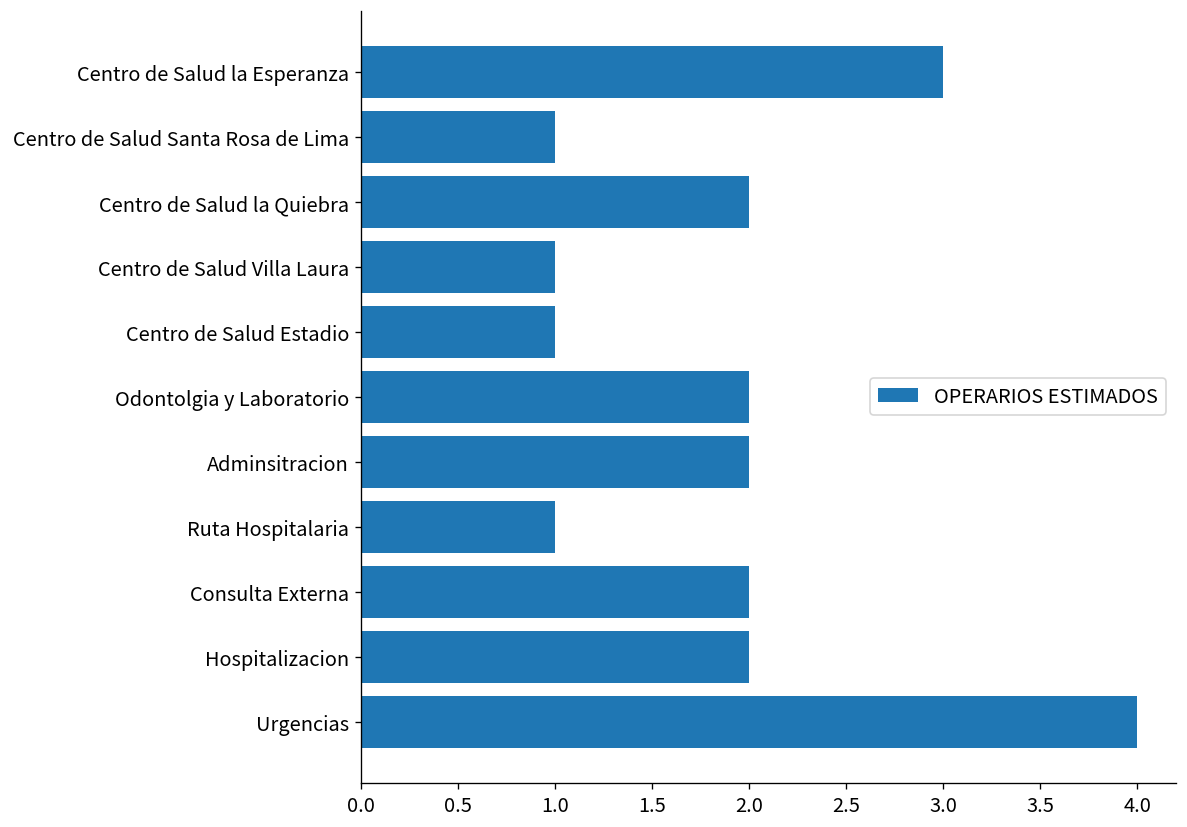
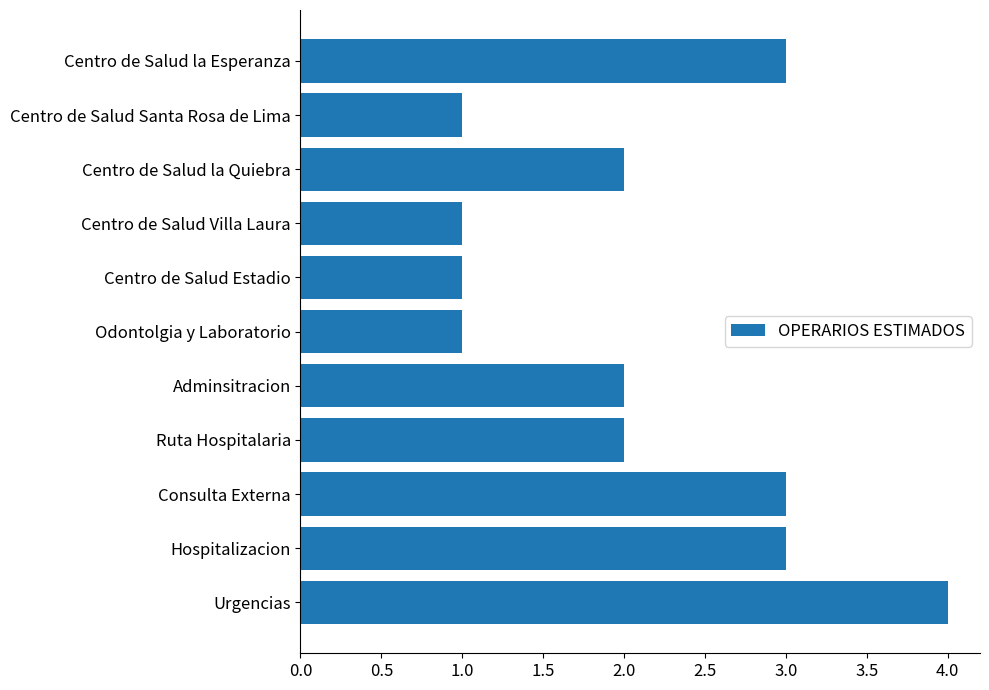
Odontolgia y Laboratorio: 2 -> 1
Ruta Hospitalaria: 1 -> 2
Consulta Externa: 2 -> 3
Hospitalizacion: 2 -> 3
